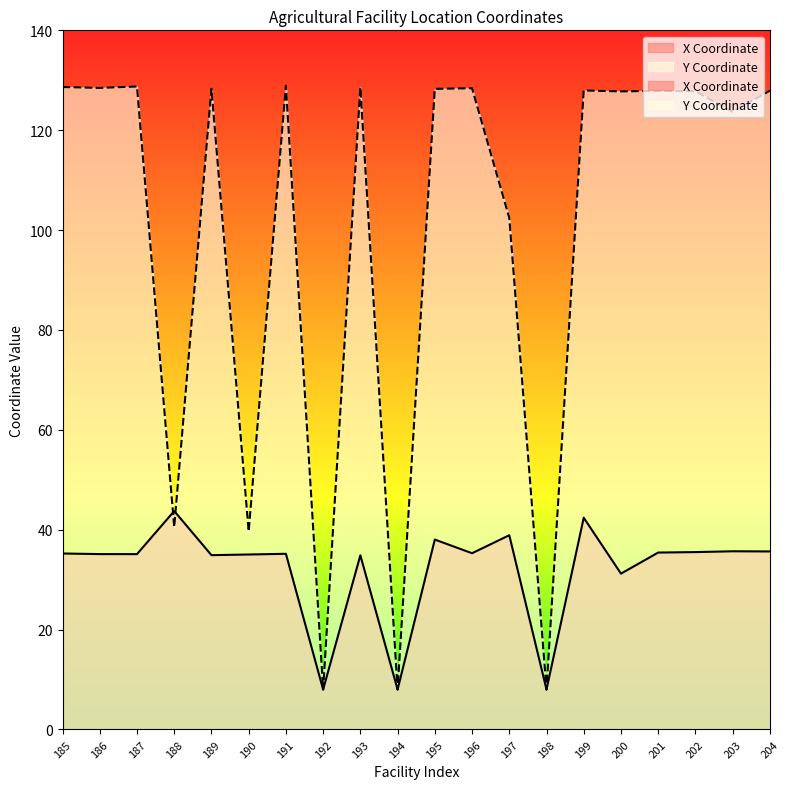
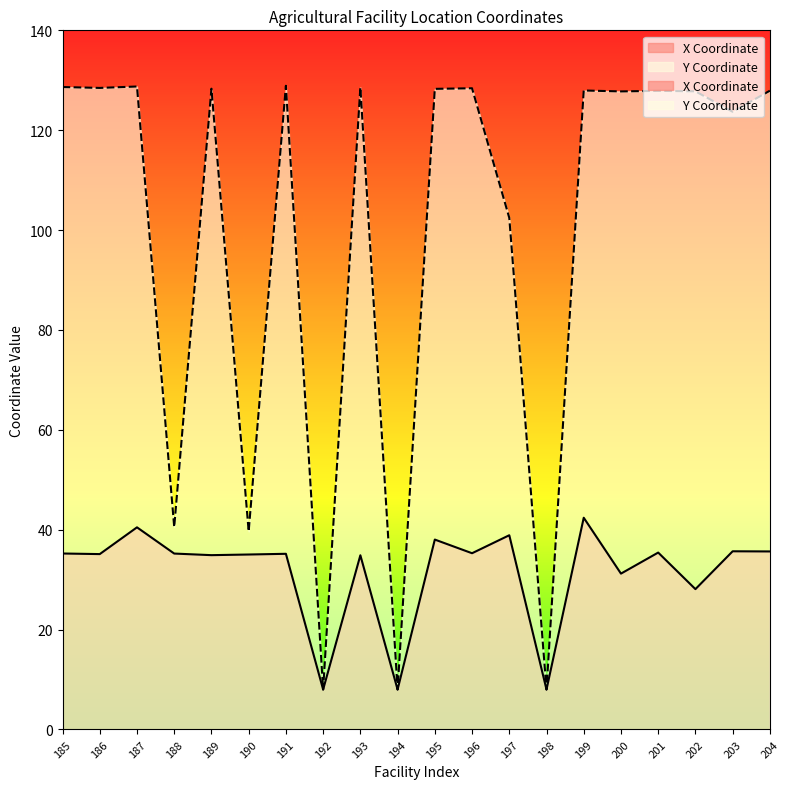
X Coordinate, 187: 35 -> 40
X Coordinate, 188: 44 -> 35
X Coordinate, 202: 36 -> 28
